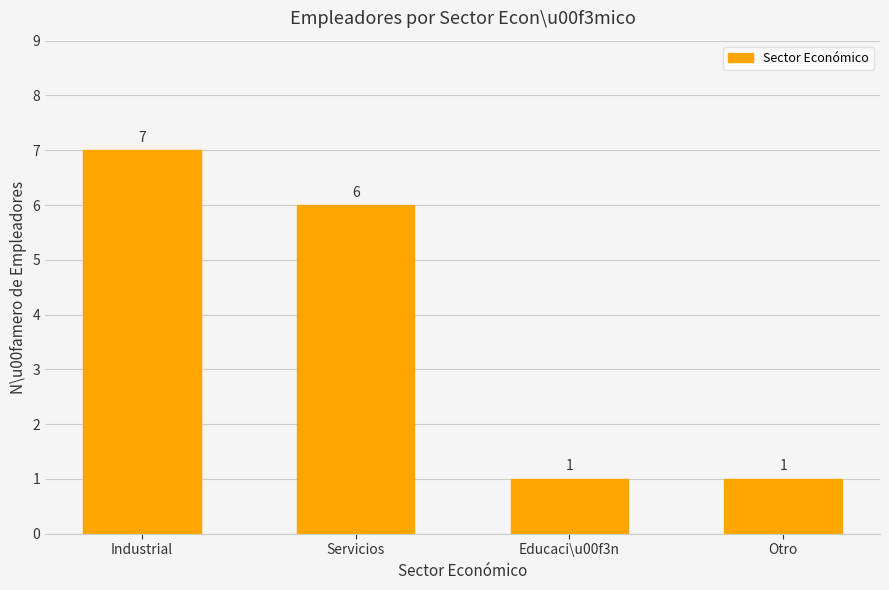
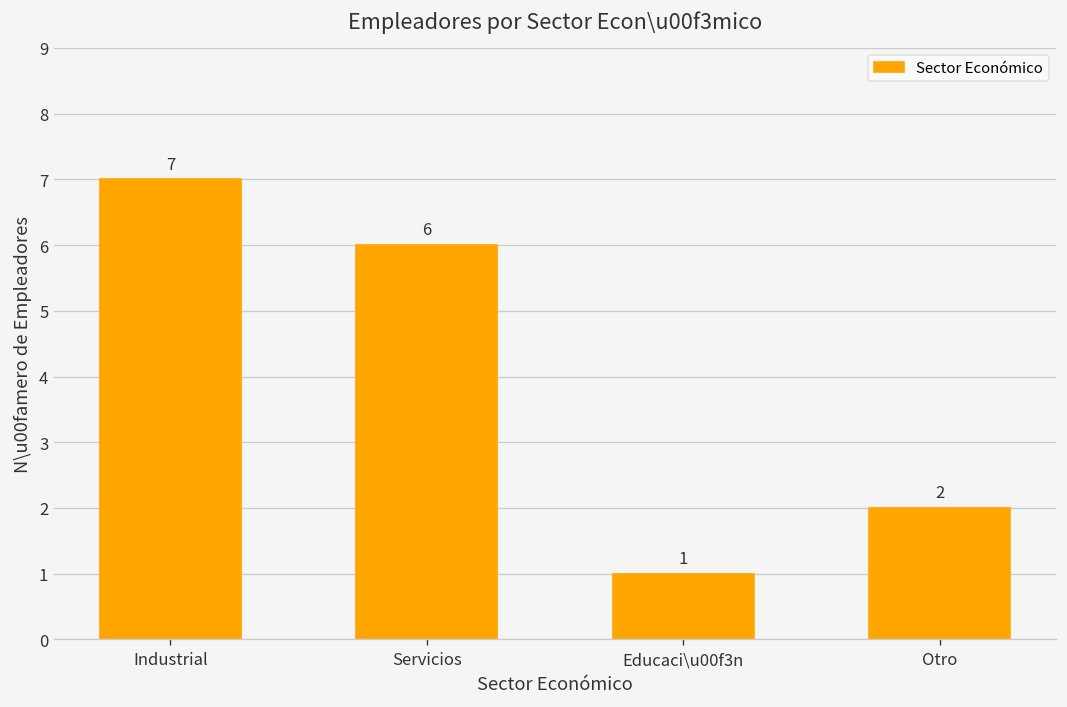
Otro: 1 -> 2
